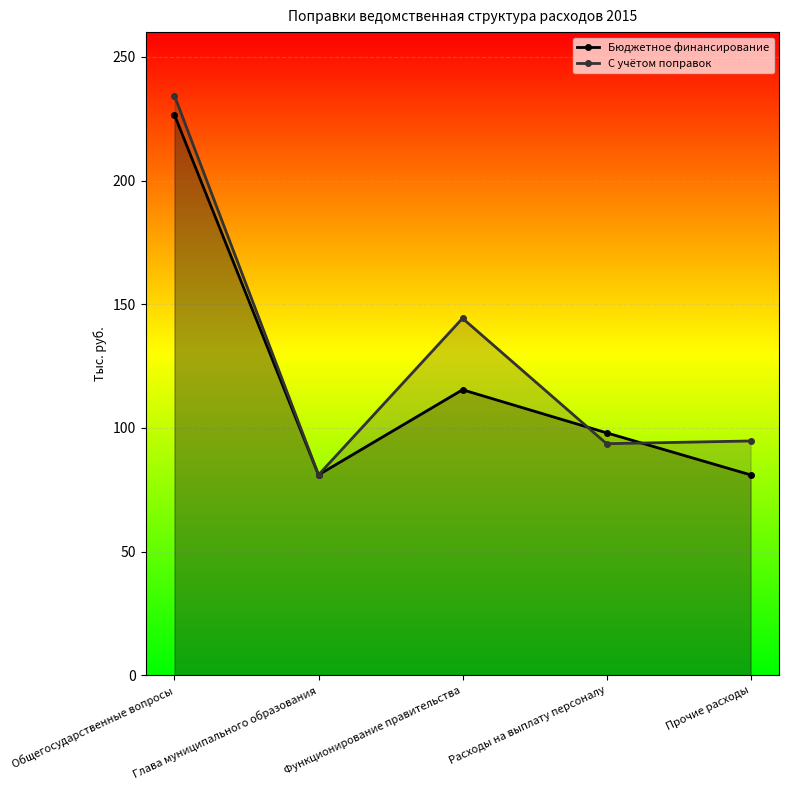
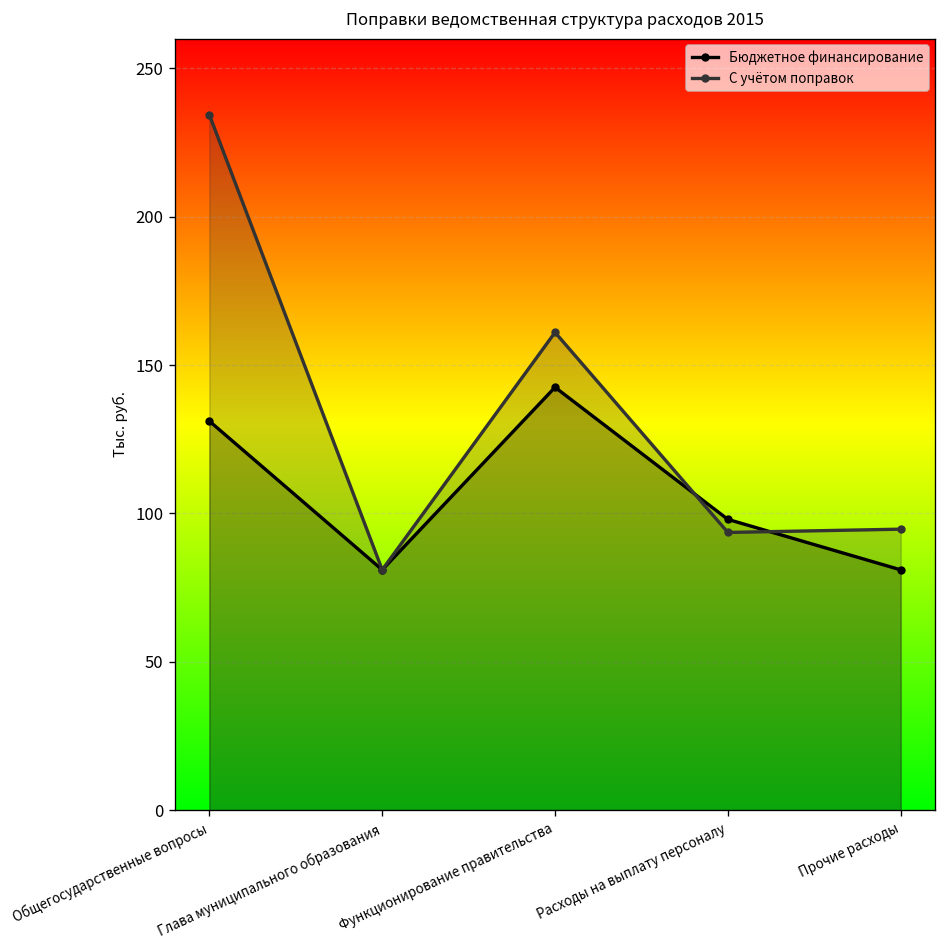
Бюджетное финансирование, Общегосударственные вопросы: 227 -> 131
Бюджетное финансирование, Функционирование правительства: 115 -> 143
С учётом поправок, Функционирование правительства: 144 -> 161
